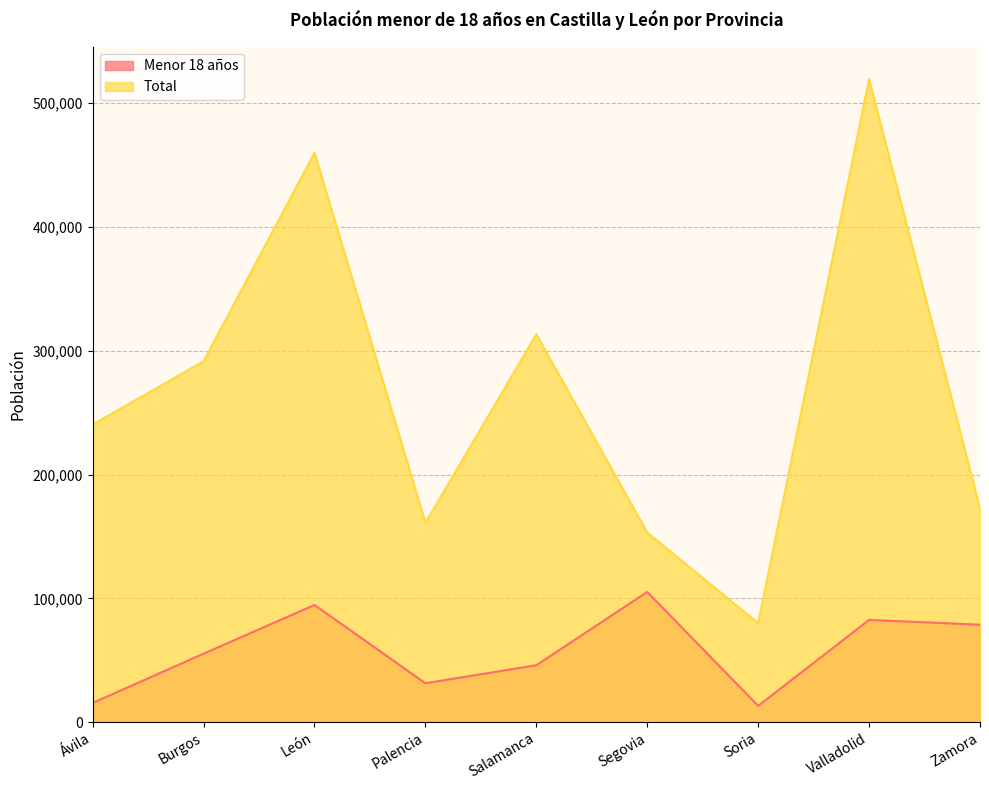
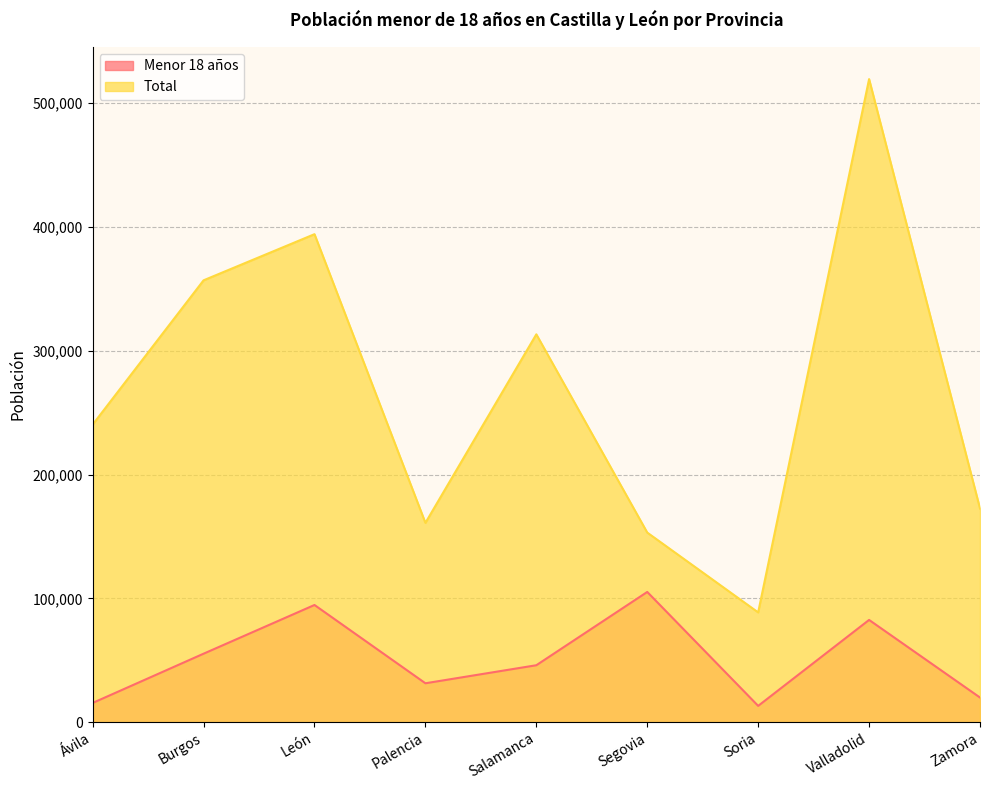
Total, Burgos: 292,000 -> 357,000
Total, León: 460,000 -> 394,000
Total, Soria: 80,000 -> 89,000
Menor 18 años, Zamora: 79,000 -> 20,000
